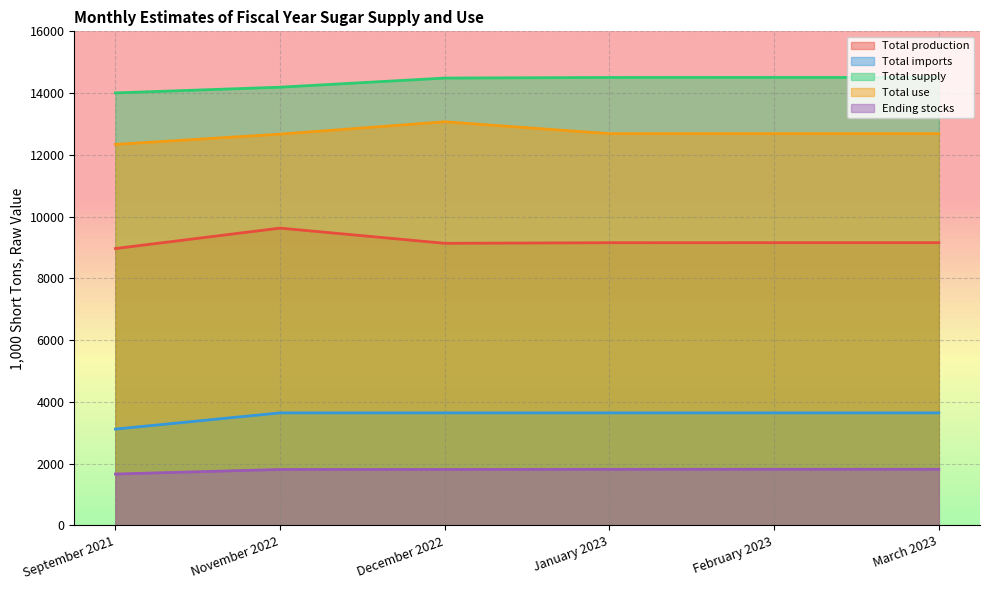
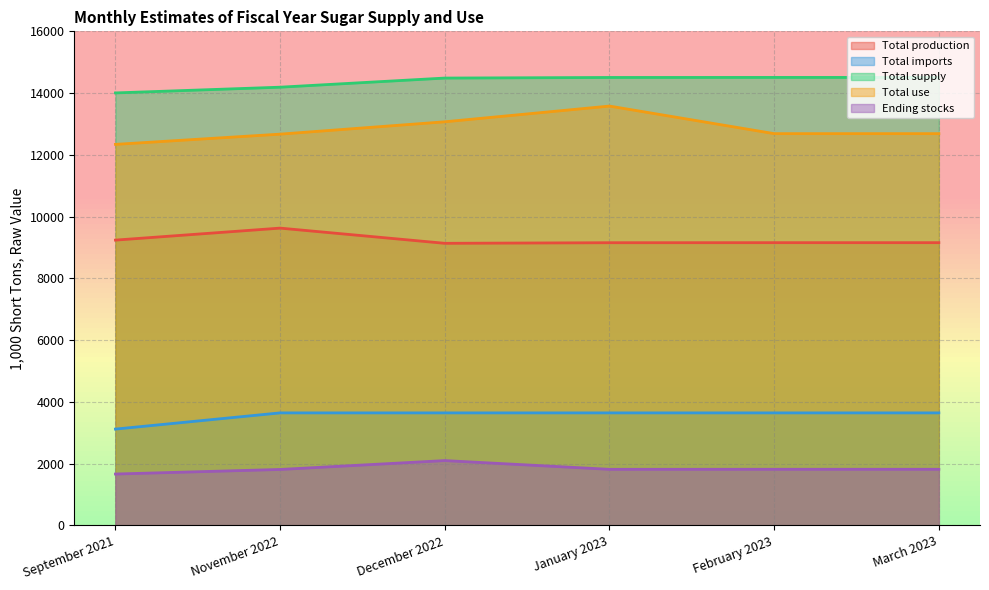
Total production, September 2021: 9000 -> 9200
Ending stocks, December 2022: 1800 -> 2100
Total use, January 2023: 12700 -> 13600
